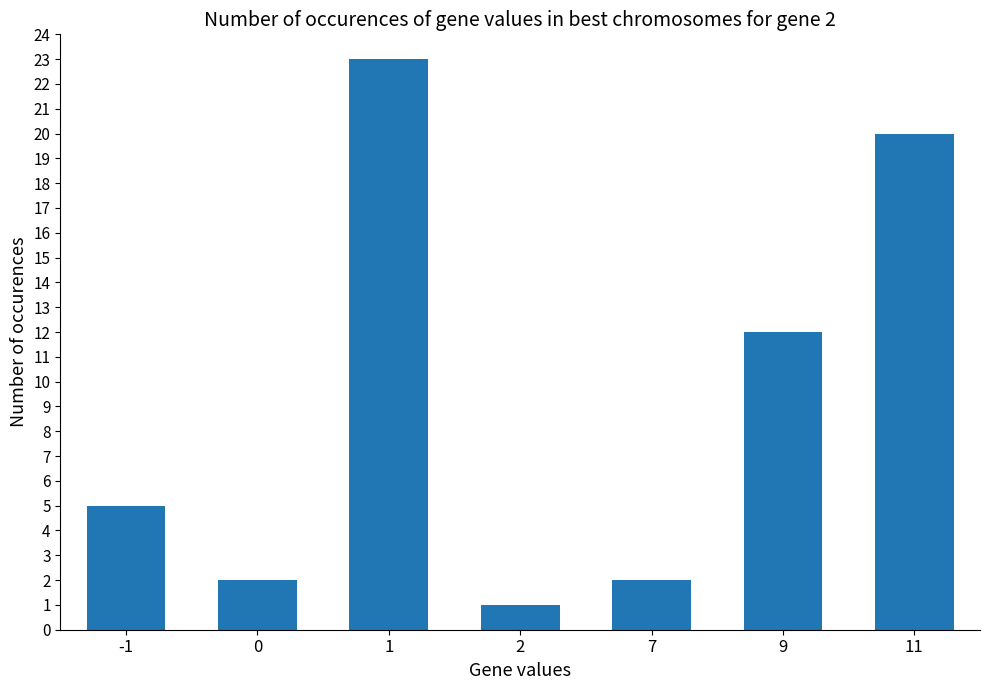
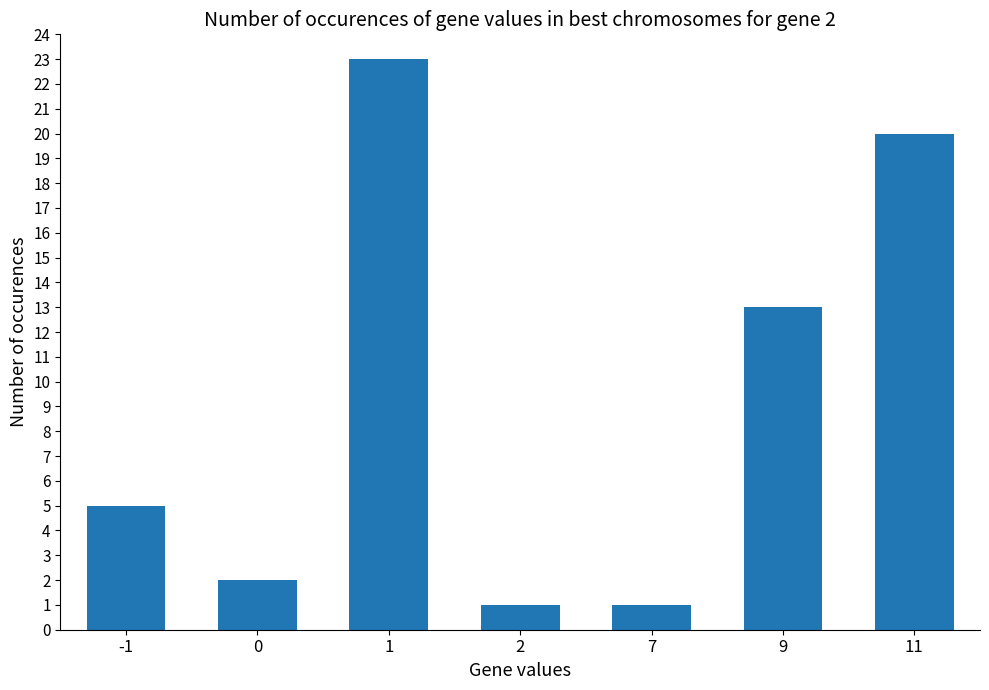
7: 2 -> 1
9: 12 -> 13
